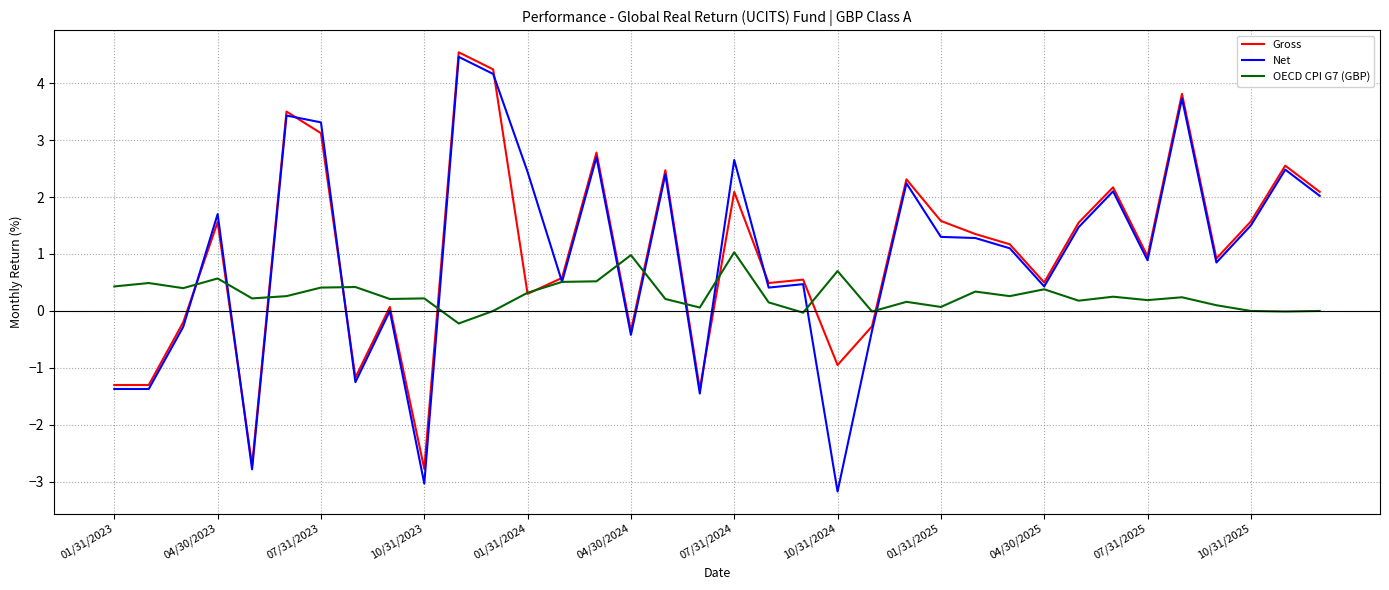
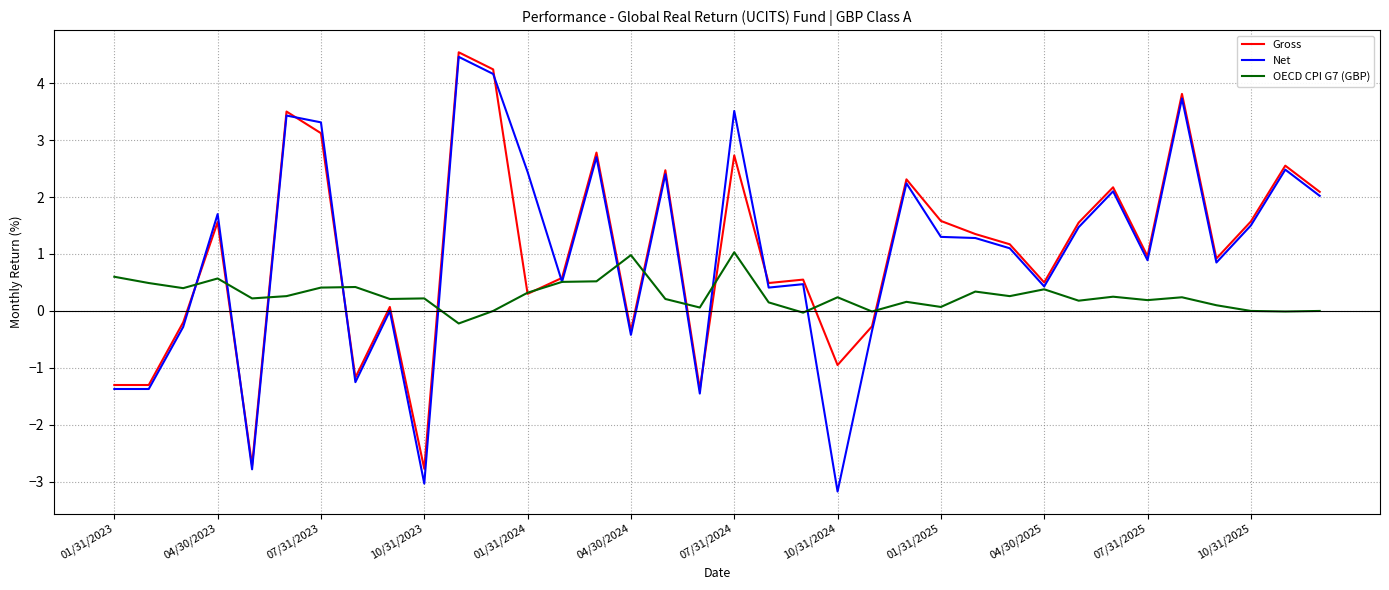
OECD CPI G7 (GBP), 01/31/2023: 0.4 -> 0.6
Gross, 07/31/2024: 2.1 -> 2.7
Net, 07/31/2024: 2.7 -> 3.5
OECD CPI G7 (GBP), 10/31/2024: 0.7 -> 0.2
